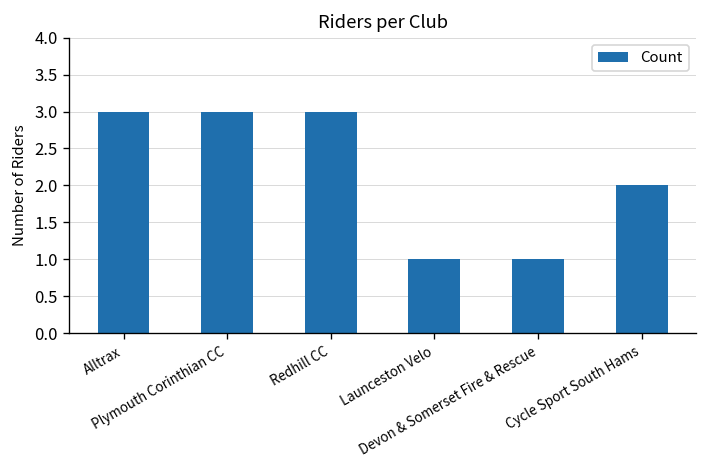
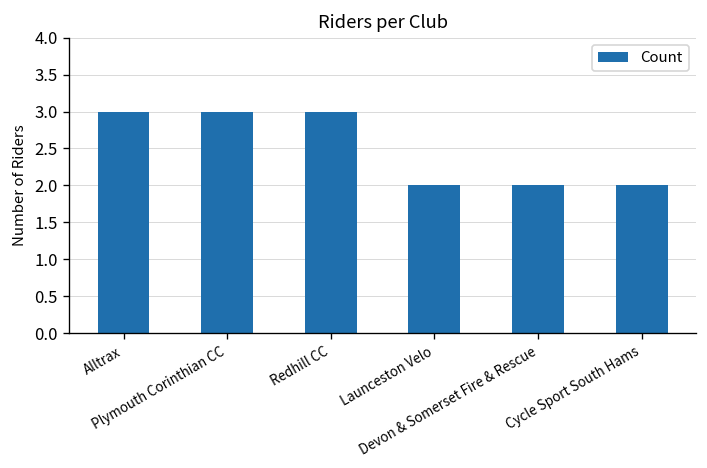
Launceston Velo: 1 -> 2
Devon & Somerset Fire & Rescue: 1 -> 2
